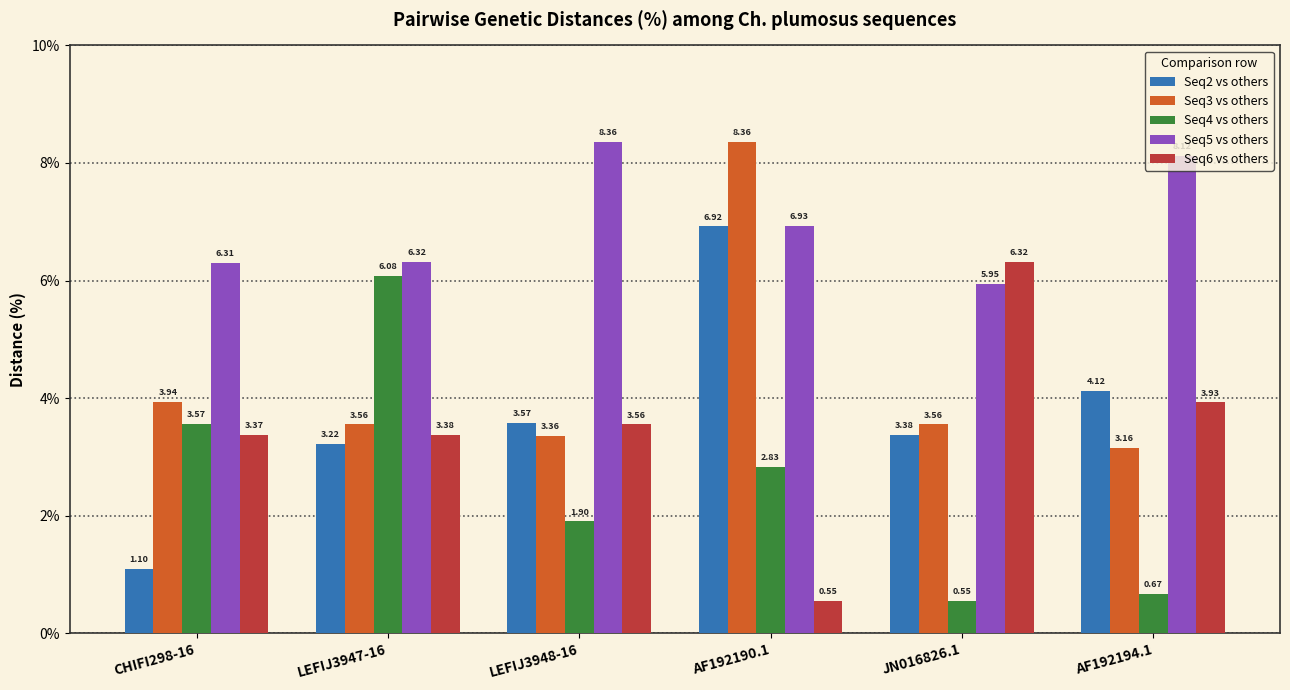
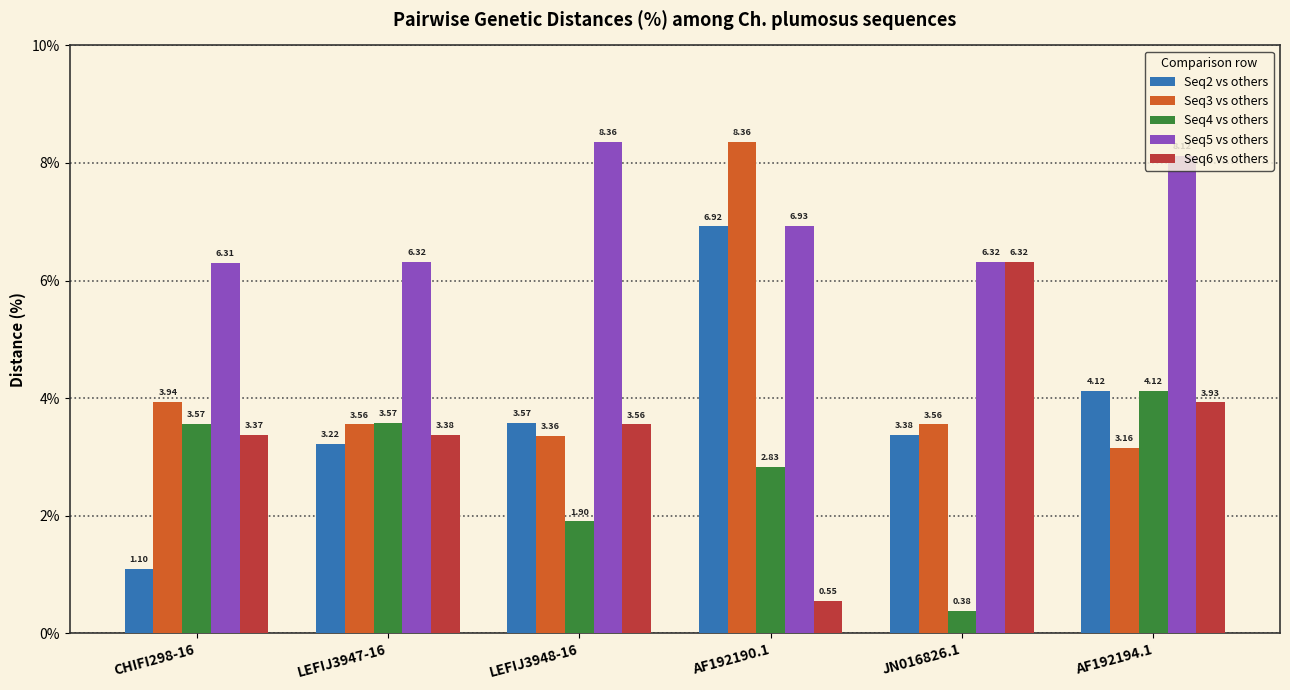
Seq4 vs others, LEFIJ3947-16: 6.08 -> 3.57
Seq4 vs others, JN016826.1: 0.55 -> 0.38
Seq5 vs others, JN016826.1: 5.95 -> 6.32
Seq4 vs others, AF192194.1: 0.67 -> 4.12
